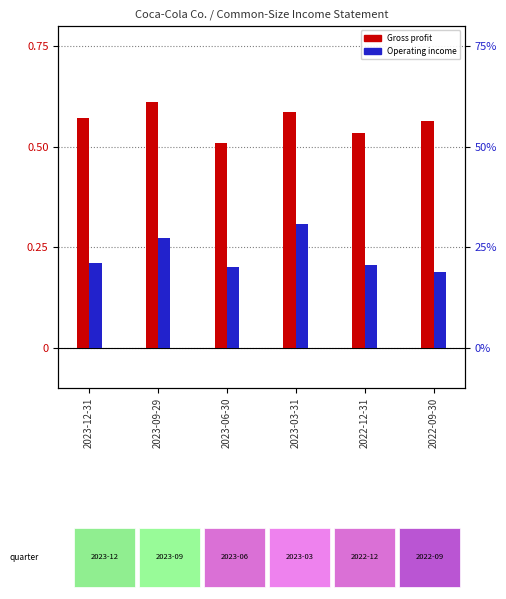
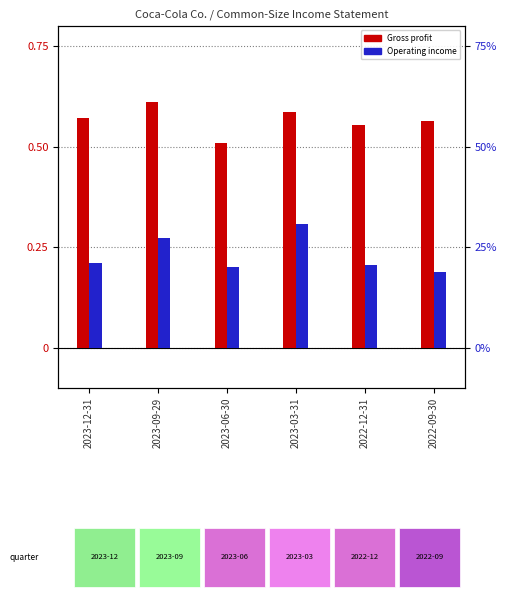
Gross profit, 2022-12-31: 0.53 -> 0.55
